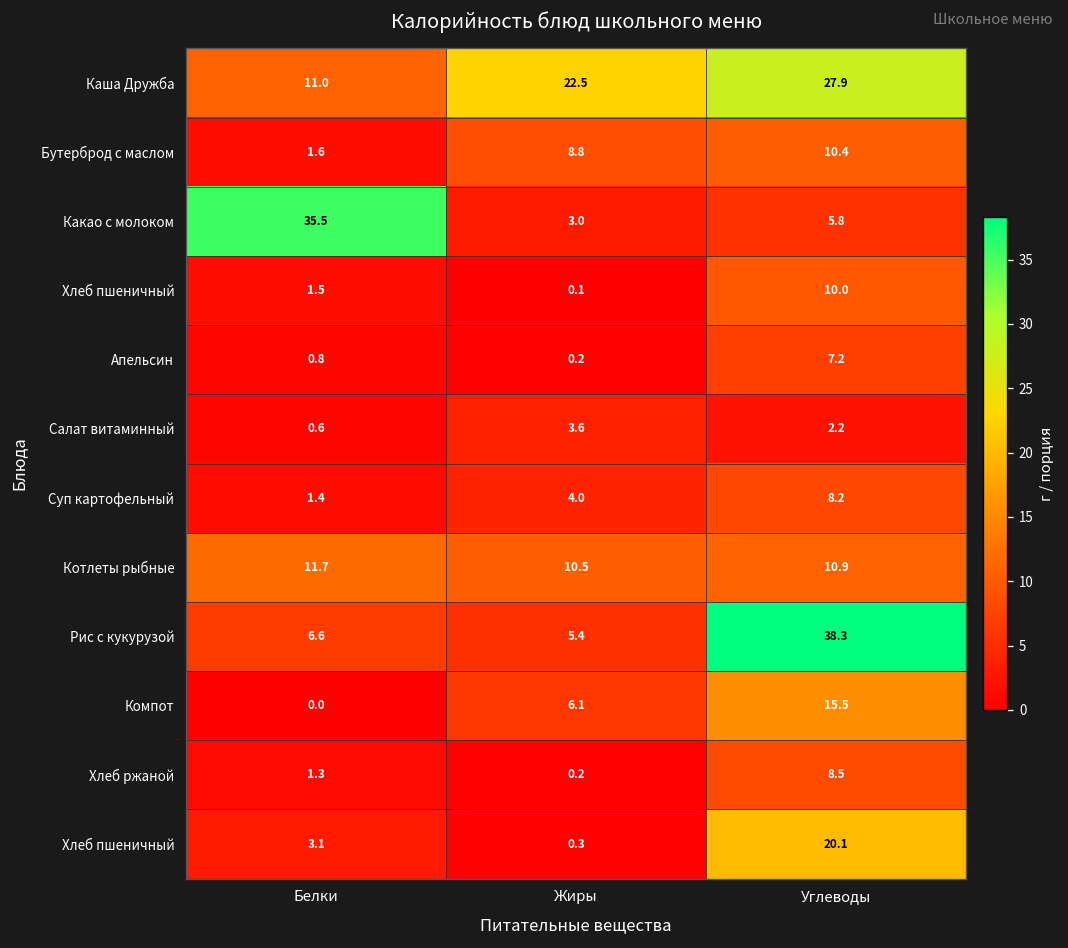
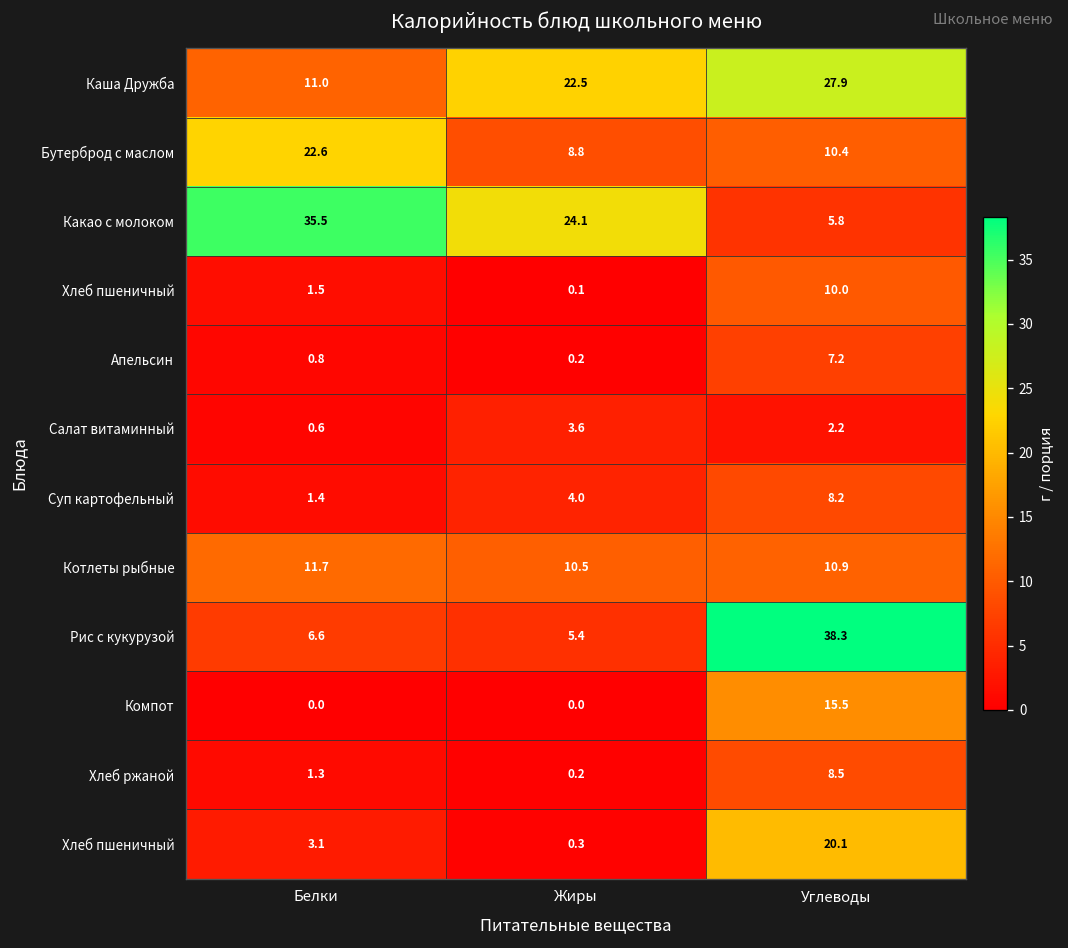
Бутерброд с маслом, Белки: 1.6 -> 22.6
Какао с молоком, Жиры: 3.0 -> 24.1
Компот, Жиры: 6.1 -> 0.0
